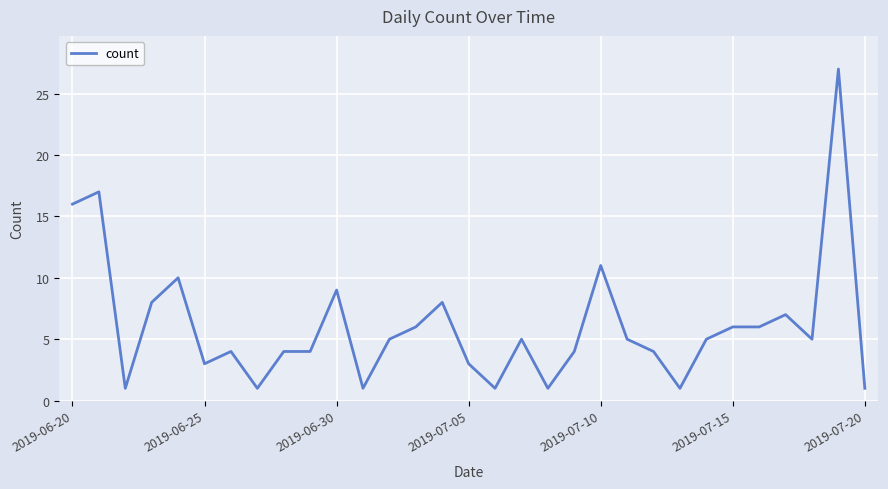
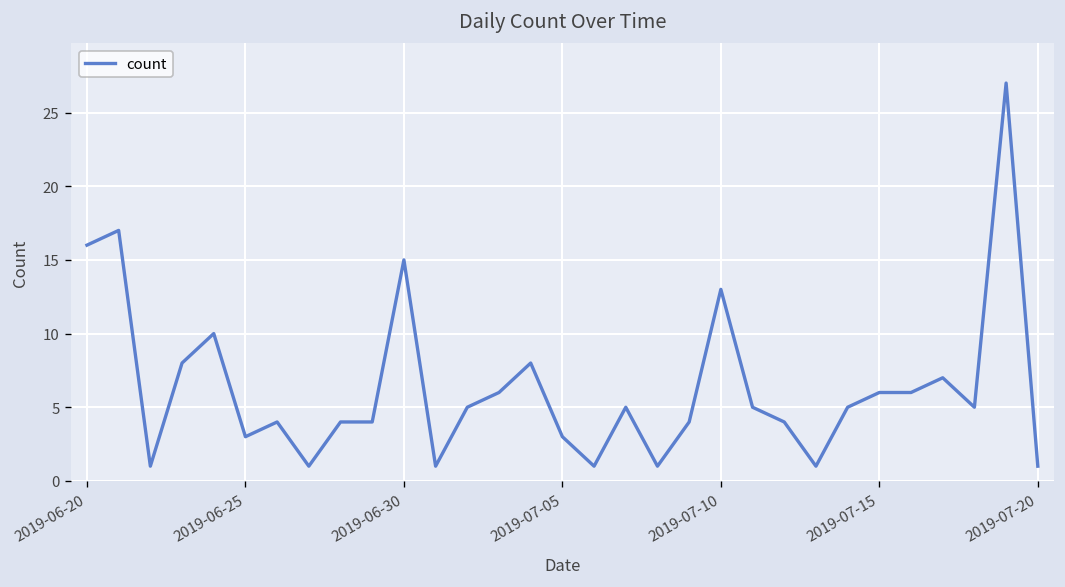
2019-06-30: 9 -> 15
2019-07-10: 11 -> 13
